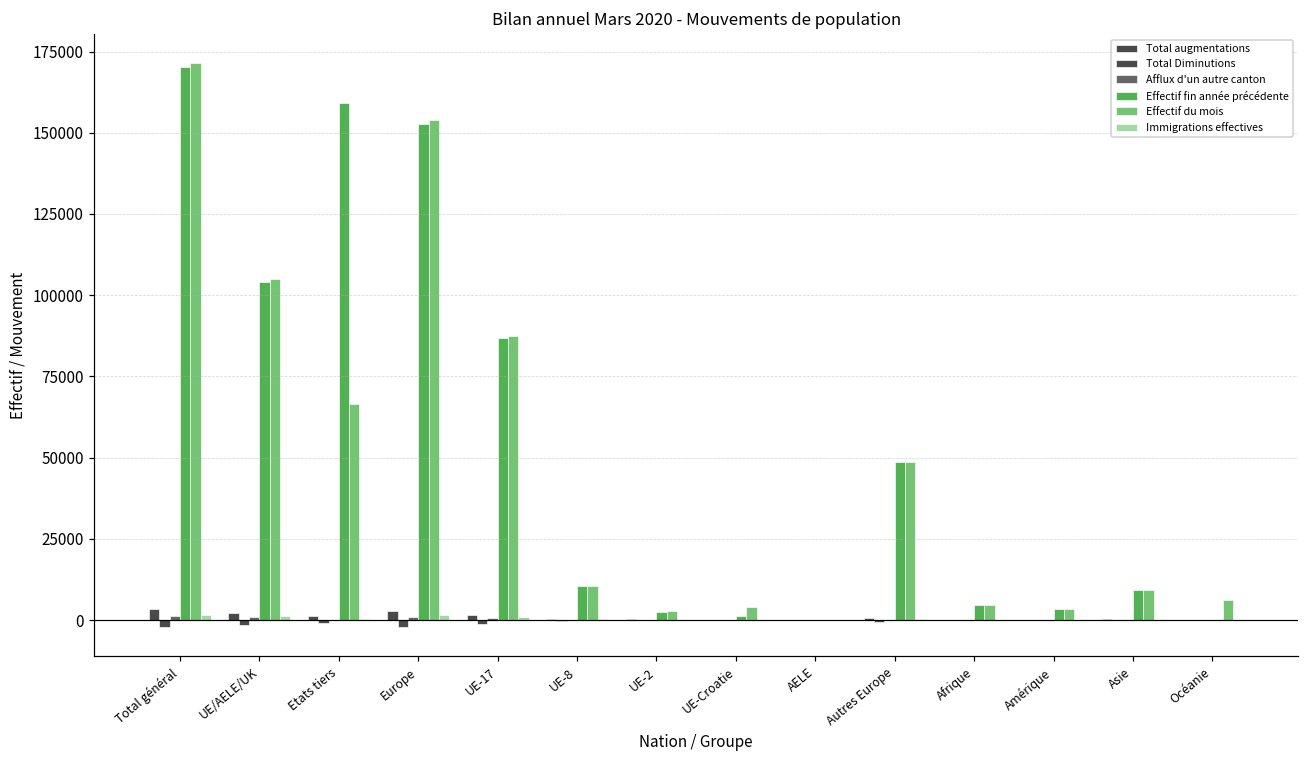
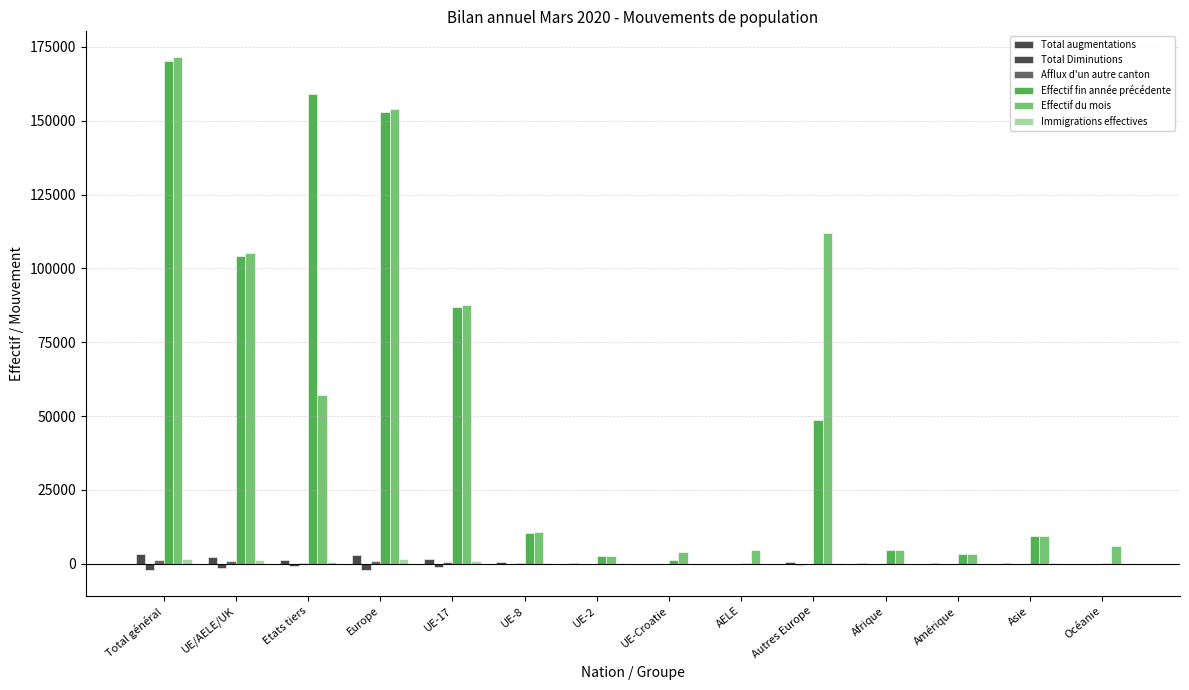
Effectif du mois, Etats tiers: 66000 -> 57000
Effectif du mois, AELE: 0 -> 5000
Effectif du mois, Autres Europe: 49000 -> 112000
